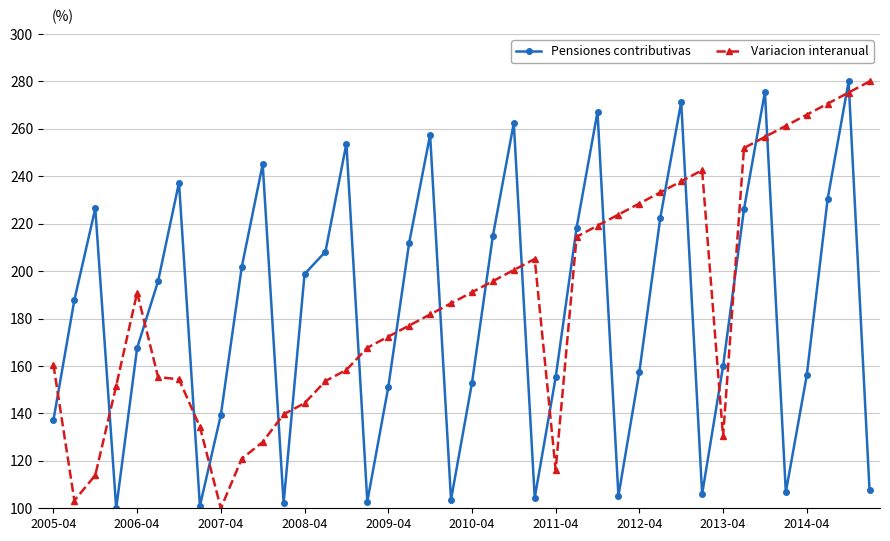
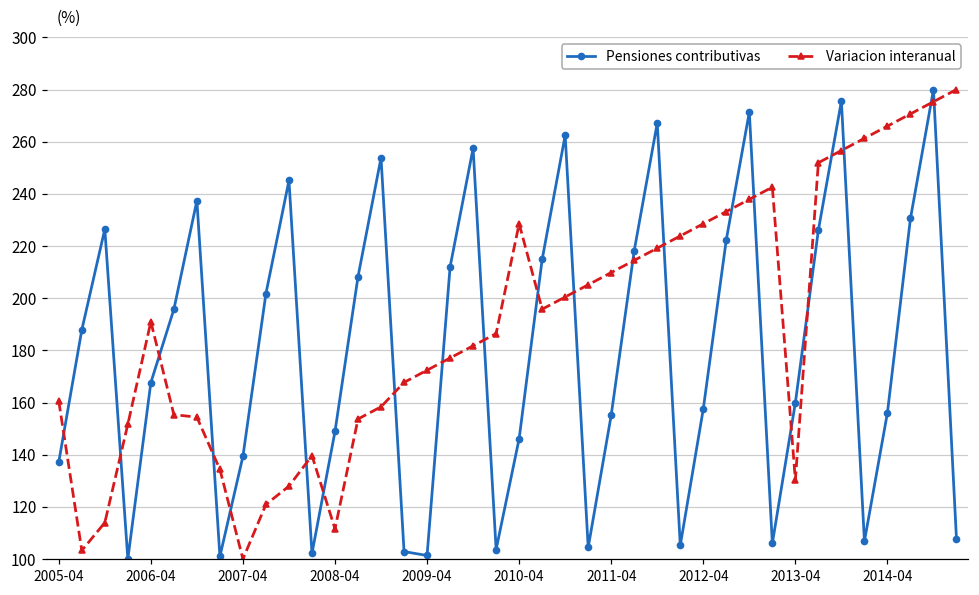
Pensiones contributivas, 2008-04: 199 -> 149
Variacion interanual, 2008-04: 144 -> 112
Pensiones contributivas, 2009-04: 151 -> 101
Pensiones contributivas, 2010-04: 153 -> 146
Variacion interanual, 2010-04: 191 -> 229
Variacion interanual, 2011-04: 116 -> 210
